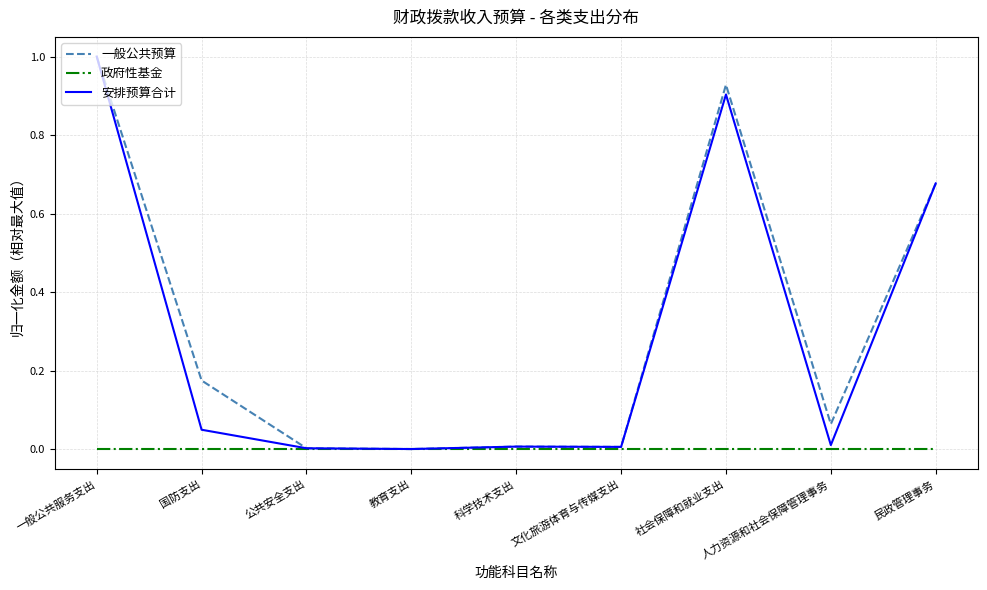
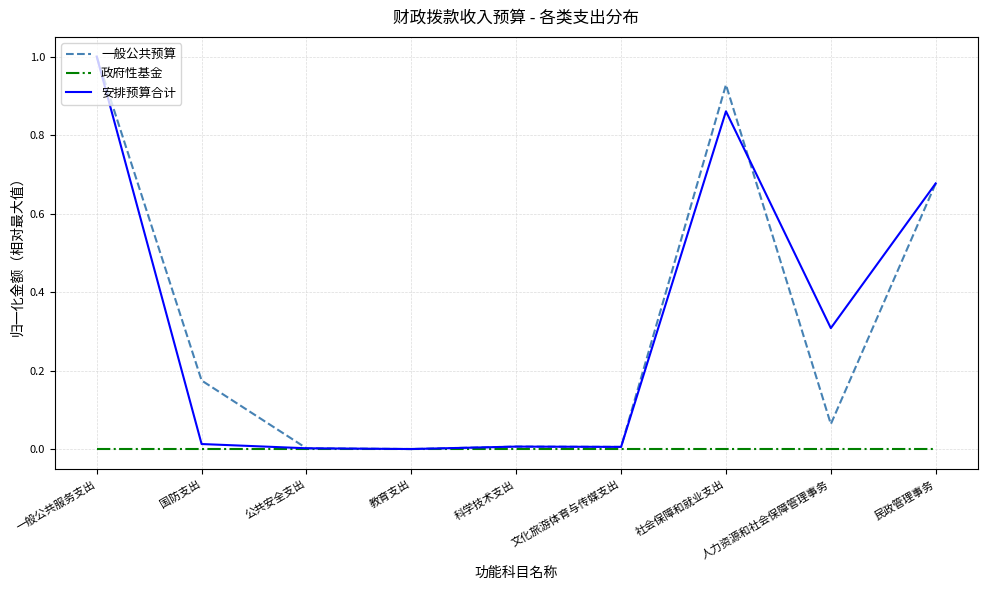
安排预算合计, 国防支出: 0.05 -> 0.01
安排预算合计, 社会保障和就业支出: 0.90 -> 0.86
安排预算合计, 人力资源和社会保障管理事务: 0.01 -> 0.31
